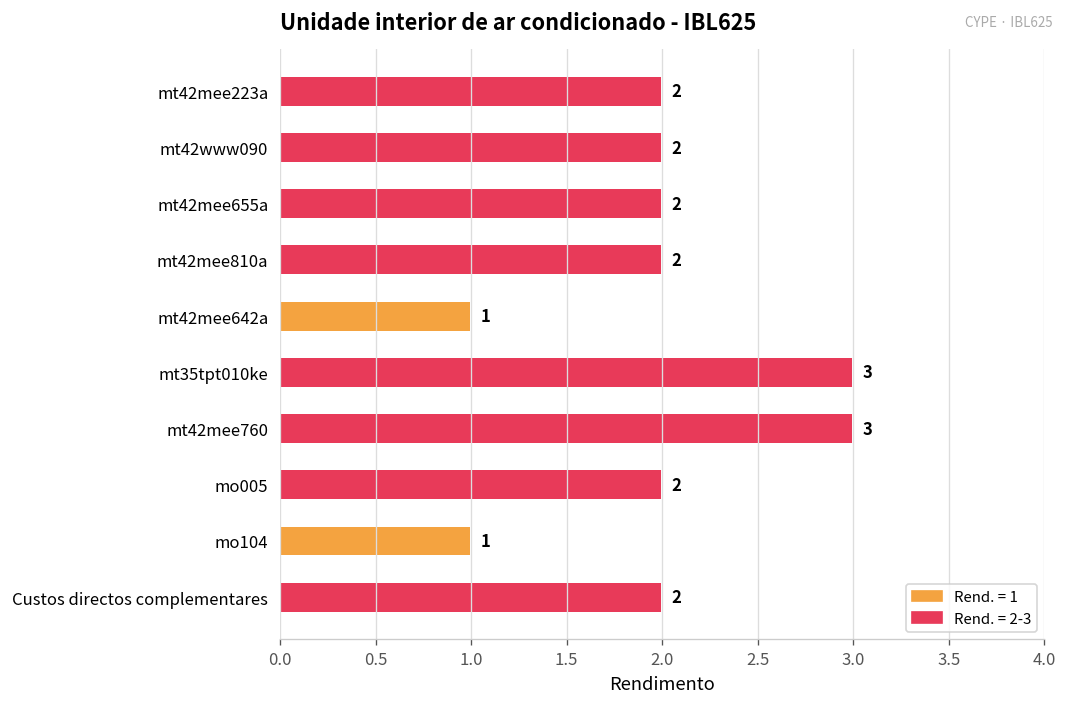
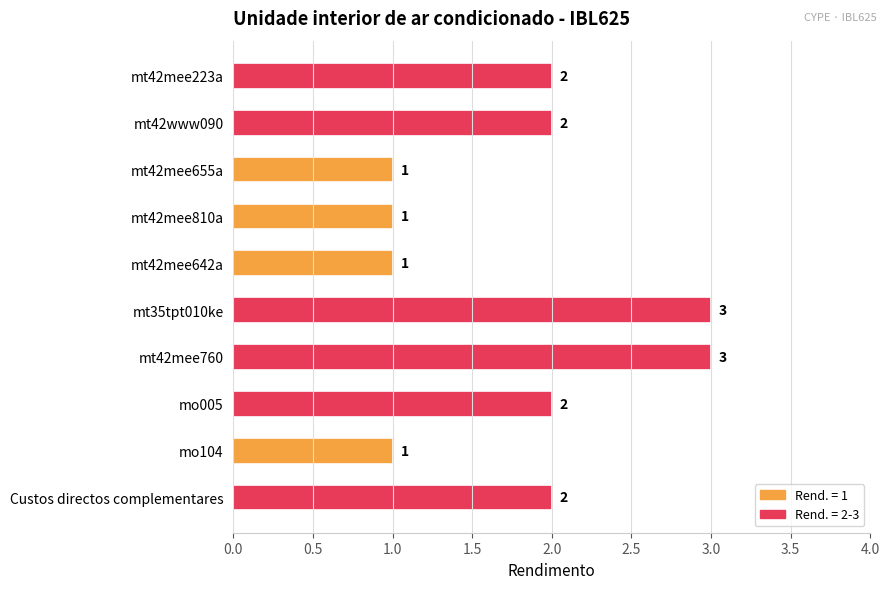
mt42mee655a: 2 -> 1
mt42mee810a: 2 -> 1
